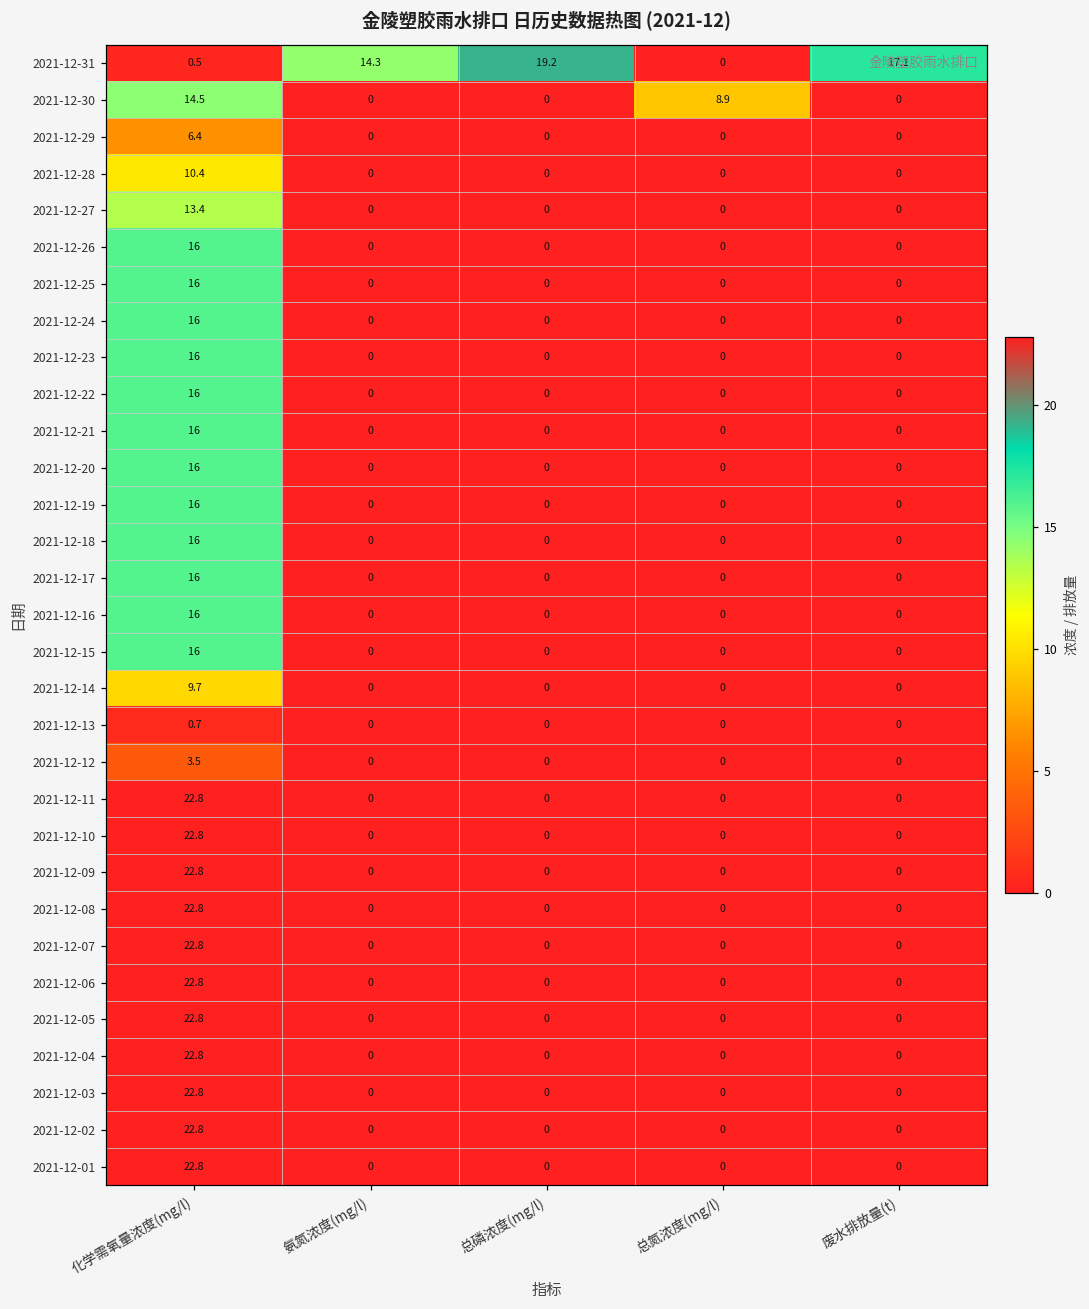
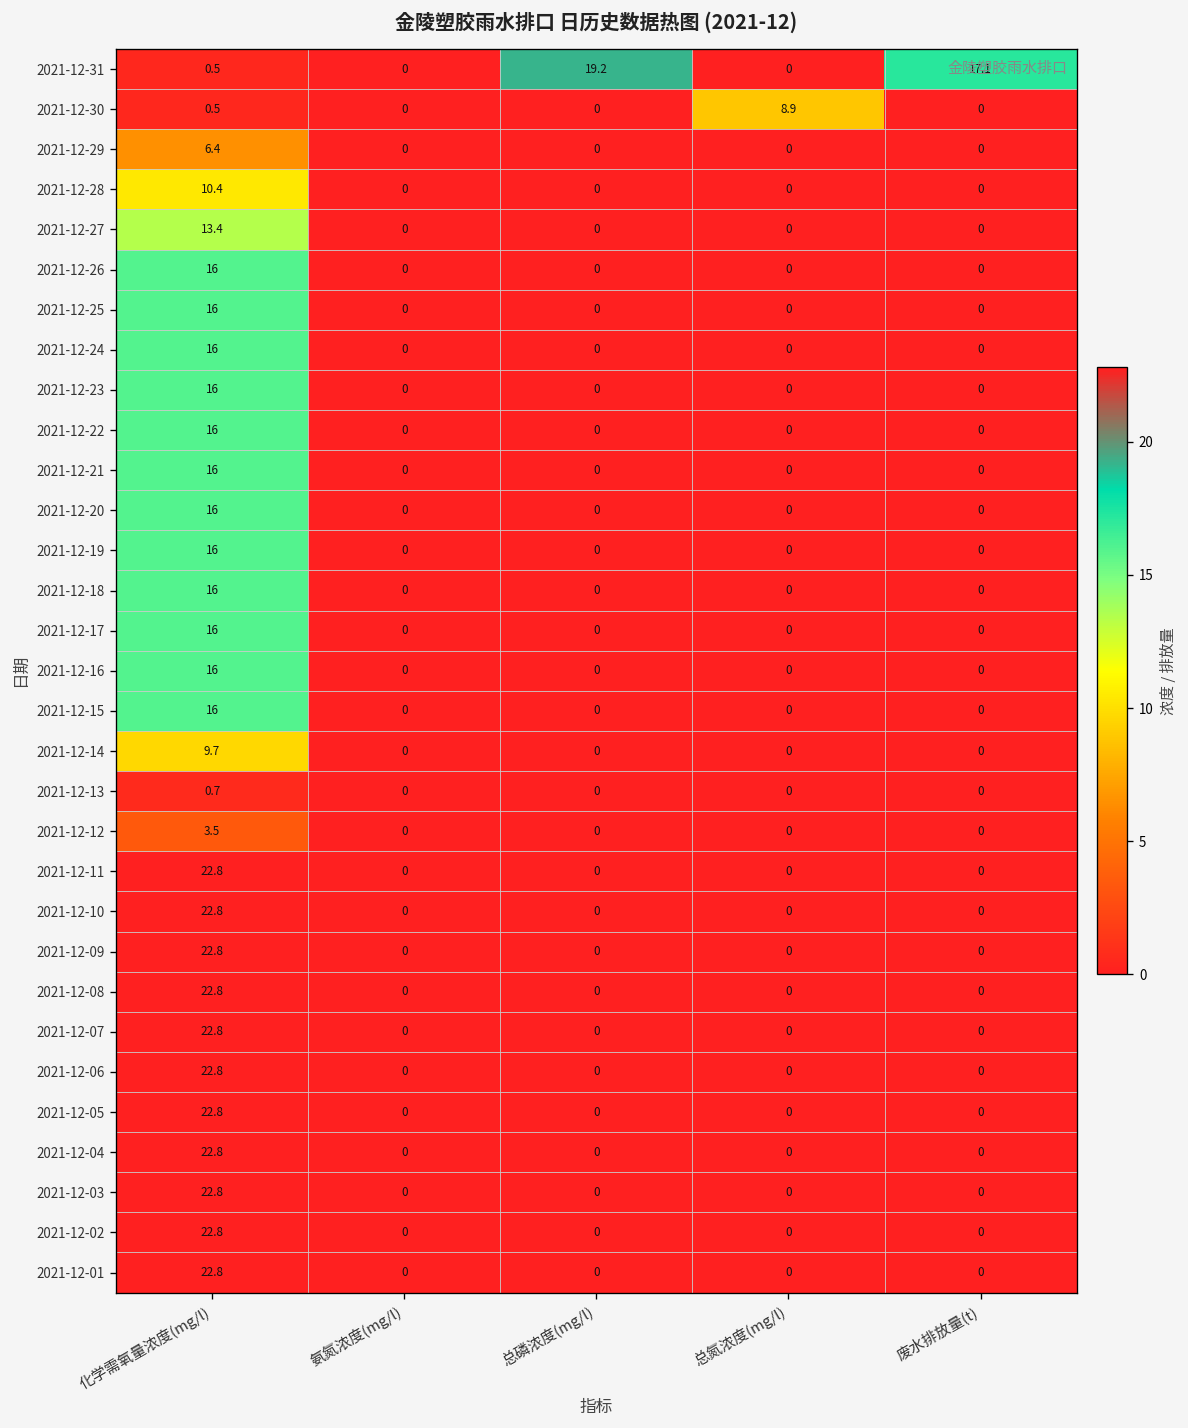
2021-12-31, 氨氮浓度(mg/l): 14.3 -> 0
2021-12-30, 化学需氧量浓度(mg/l): 14.5 -> 0.5
